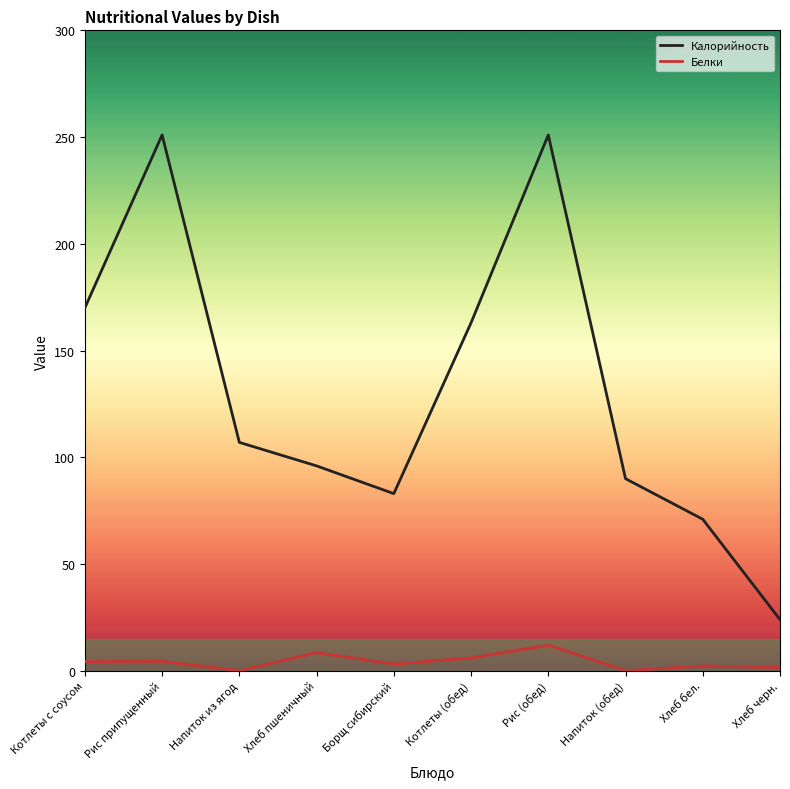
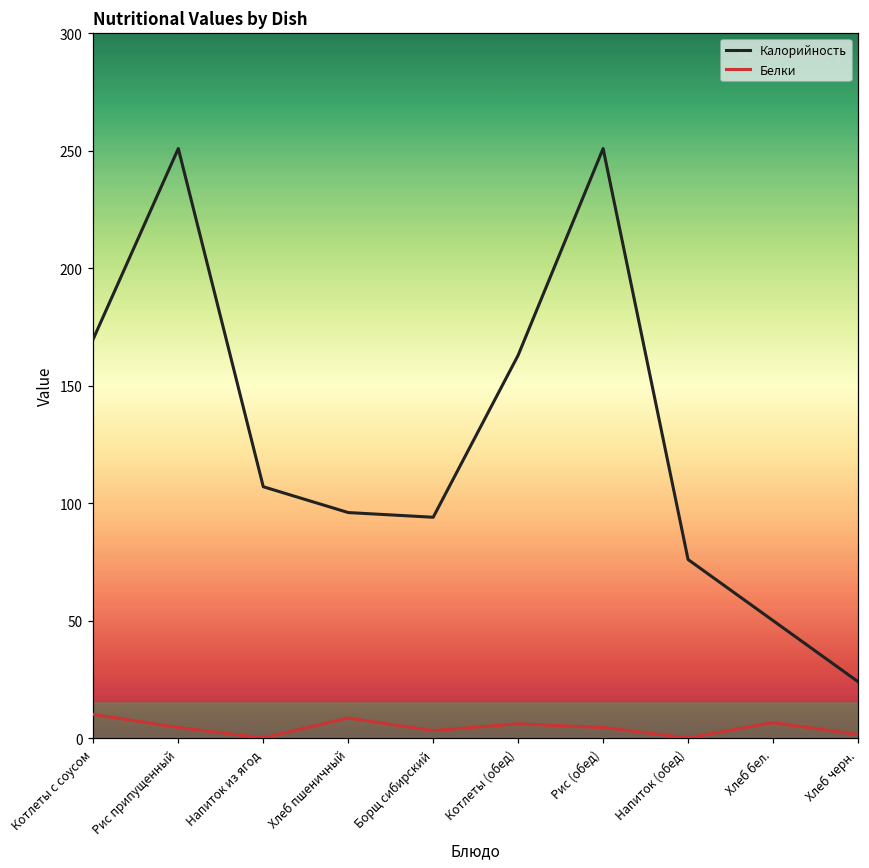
Белки, Котлеты с соусом: 4 -> 10
Калорийность, Борщ сибирский: 83 -> 94
Белки, Рис (обед): 12 -> 4
Калорийность, Напиток (обед): 90 -> 76
Калорийность, Хлеб бел.: 71 -> 50
Белки, Хлеб бел.: 2 -> 7
